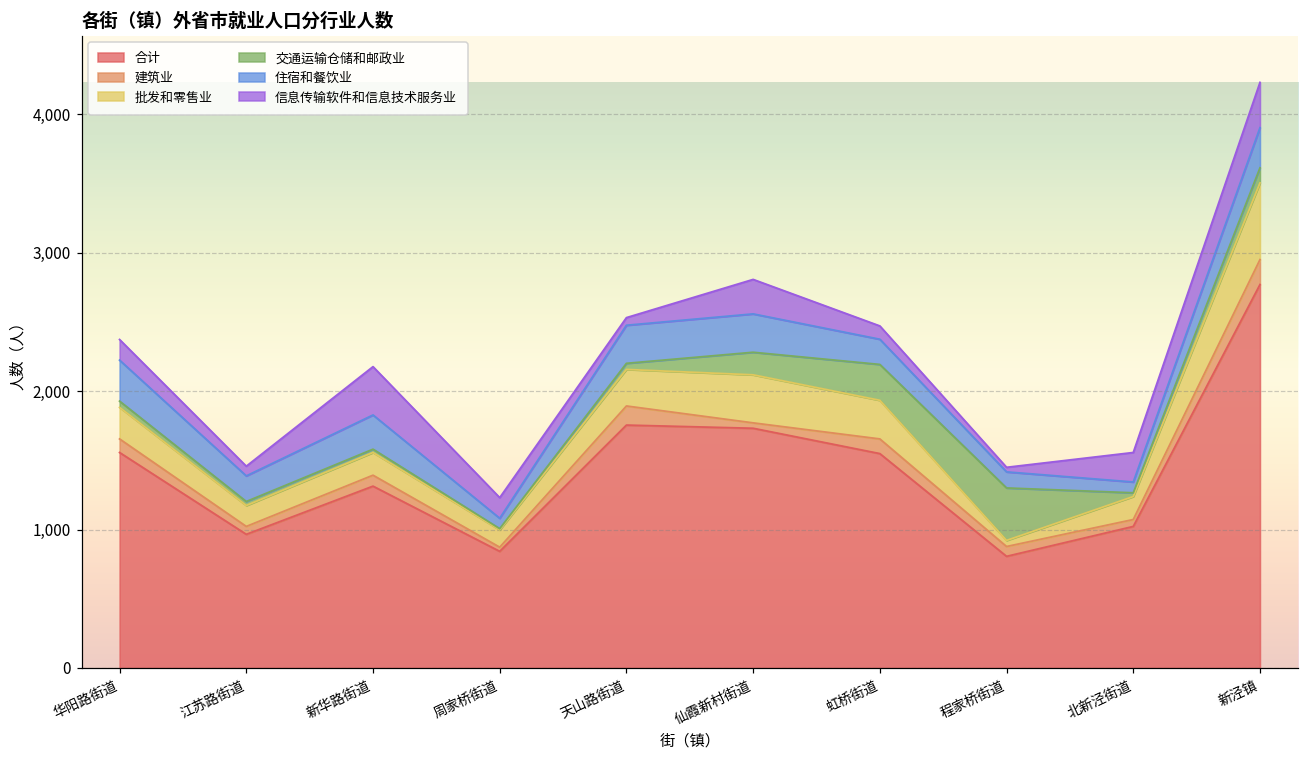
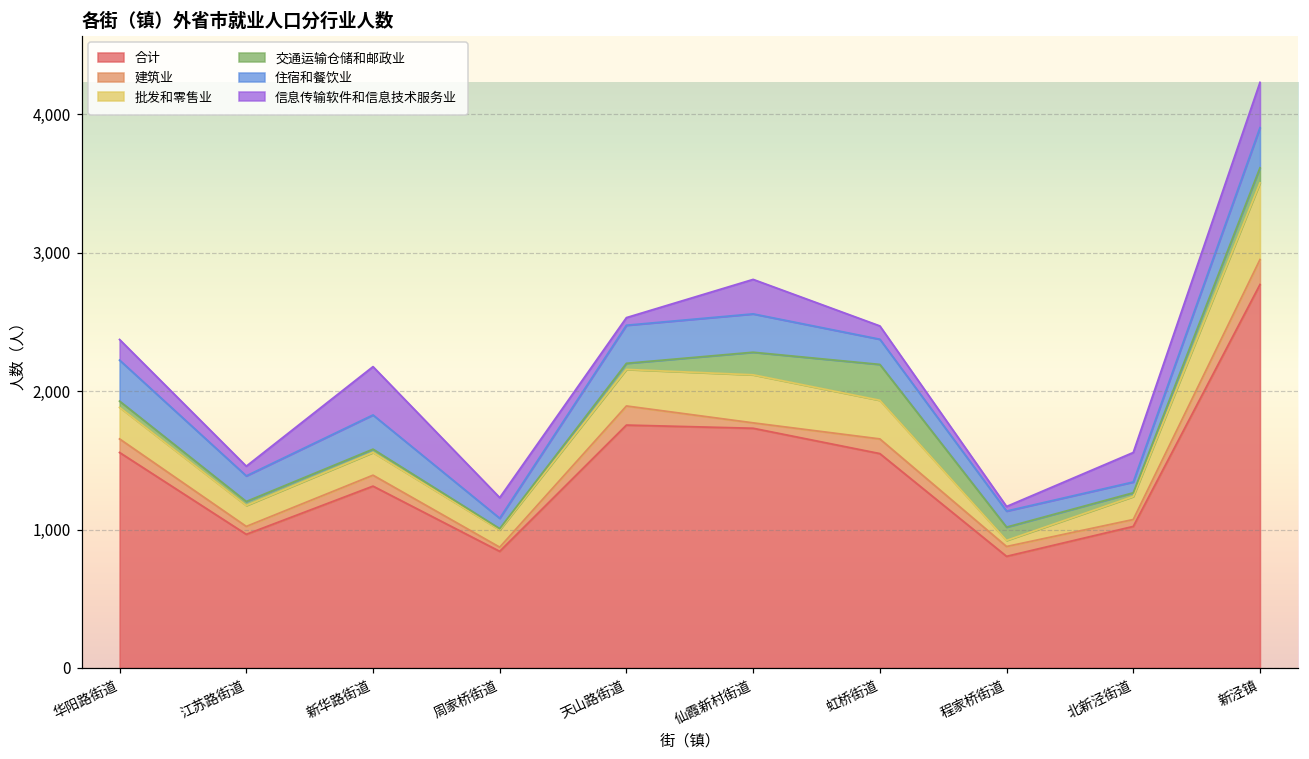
交通运输仓储和邮政业, 程家桥街道: 380 -> 100
